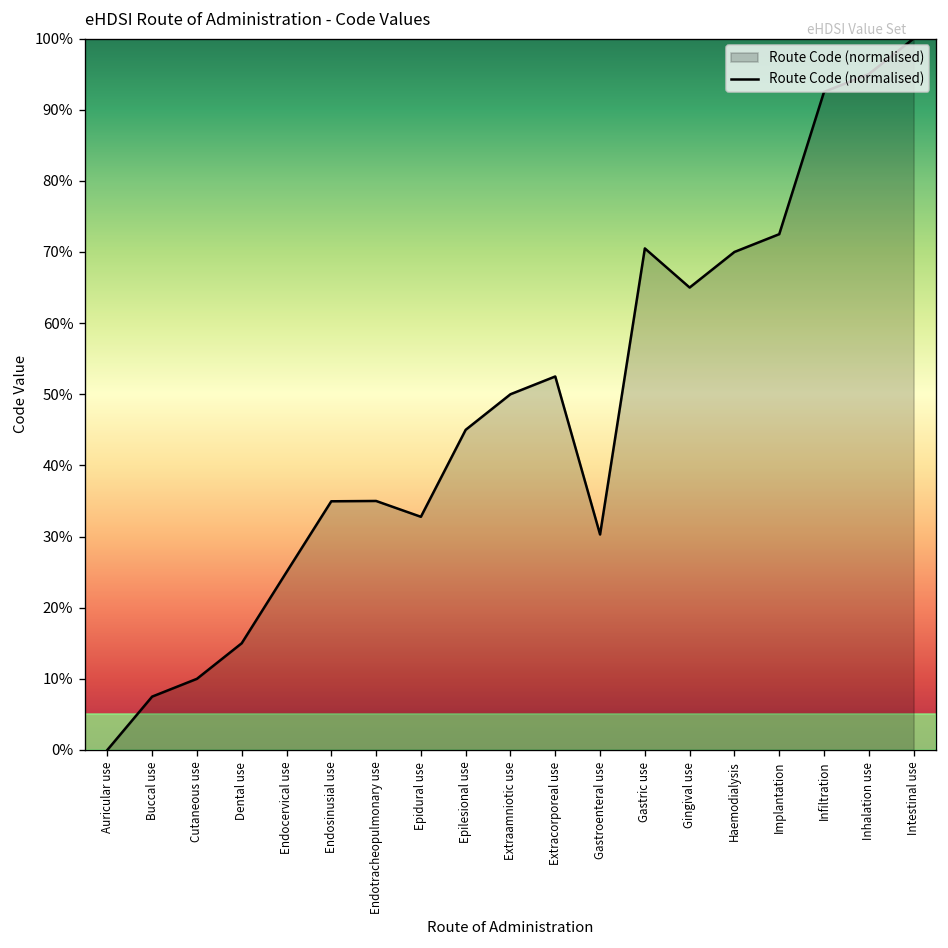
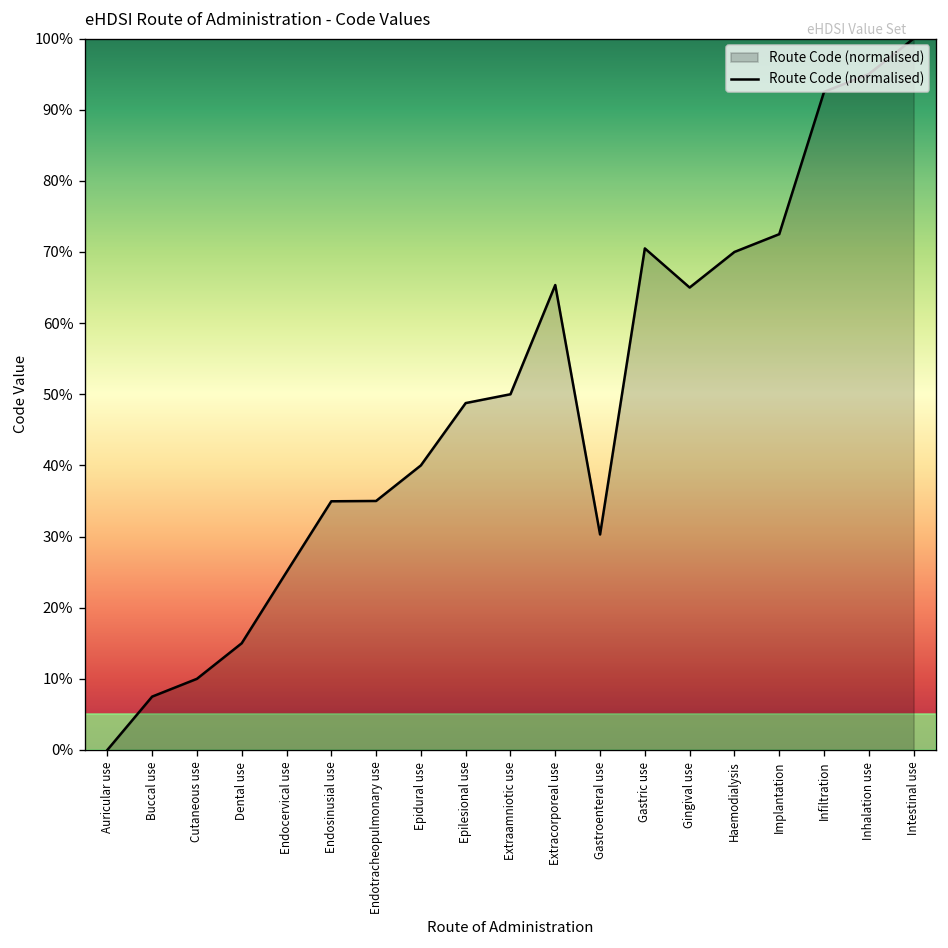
Epidural use: 33% -> 40%
Epilesional use: 45% -> 49%
Extracorporeal use: 53% -> 65%
